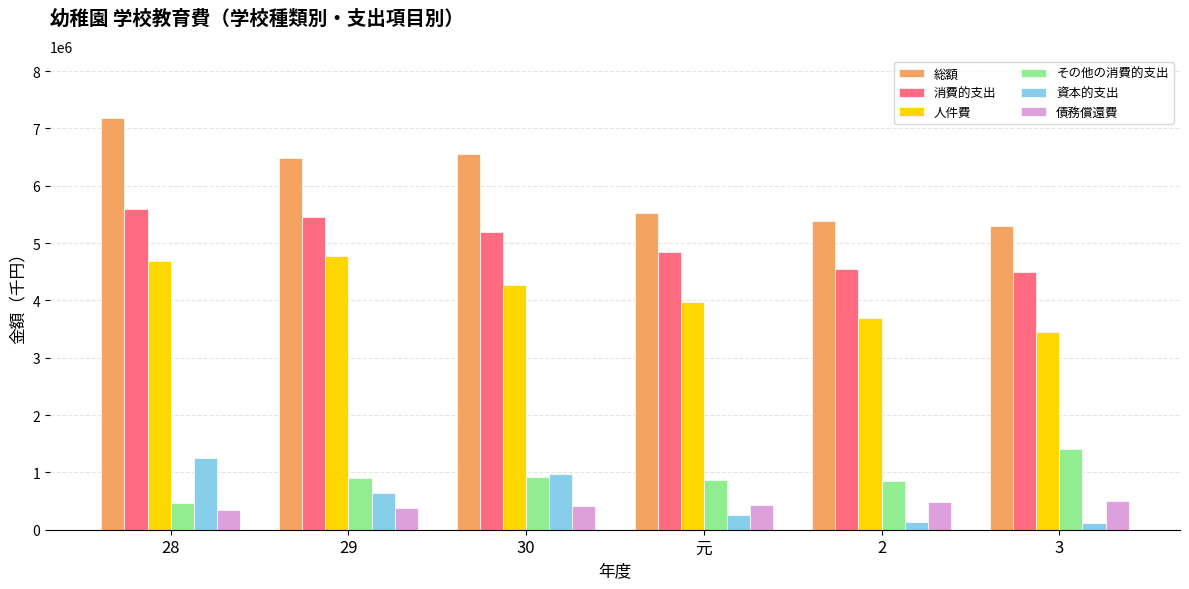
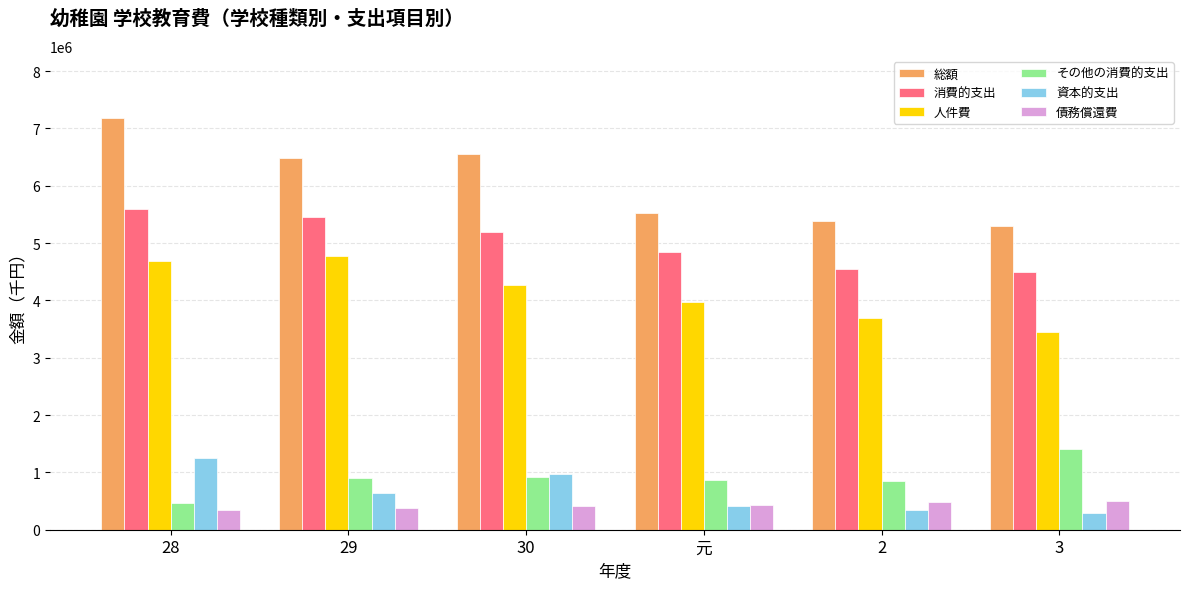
資本的支出, 元: 300000 -> 400000
資本的支出, 2: 100000 -> 300000
資本的支出, 3: 100000 -> 300000
